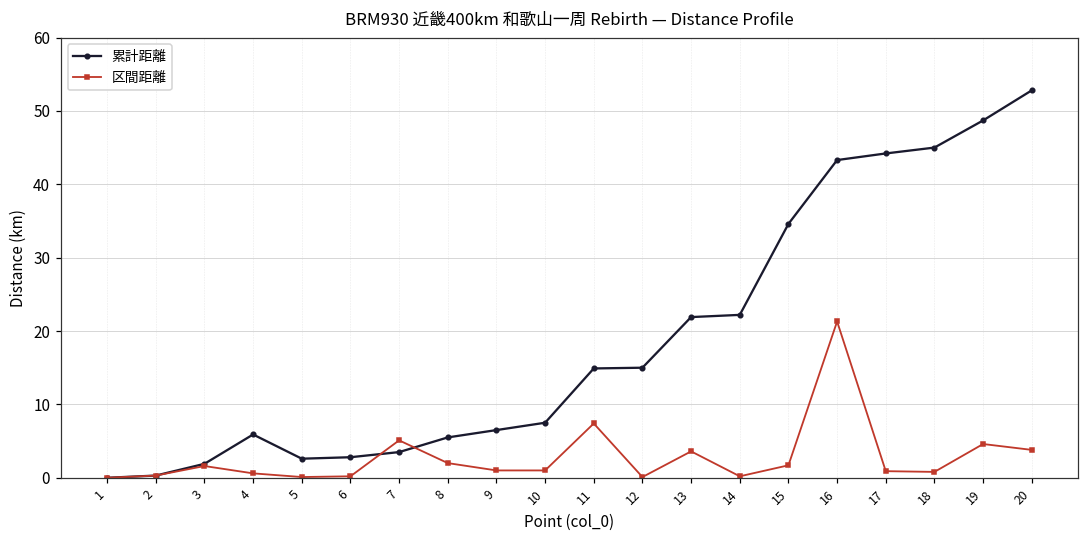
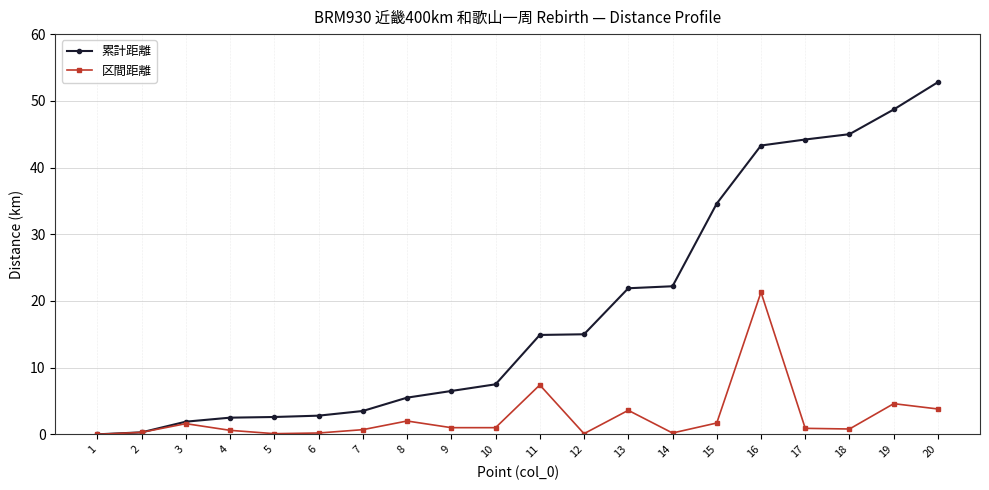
累計距離, 4: 6 -> 3
区間距離, 7: 5 -> 1
